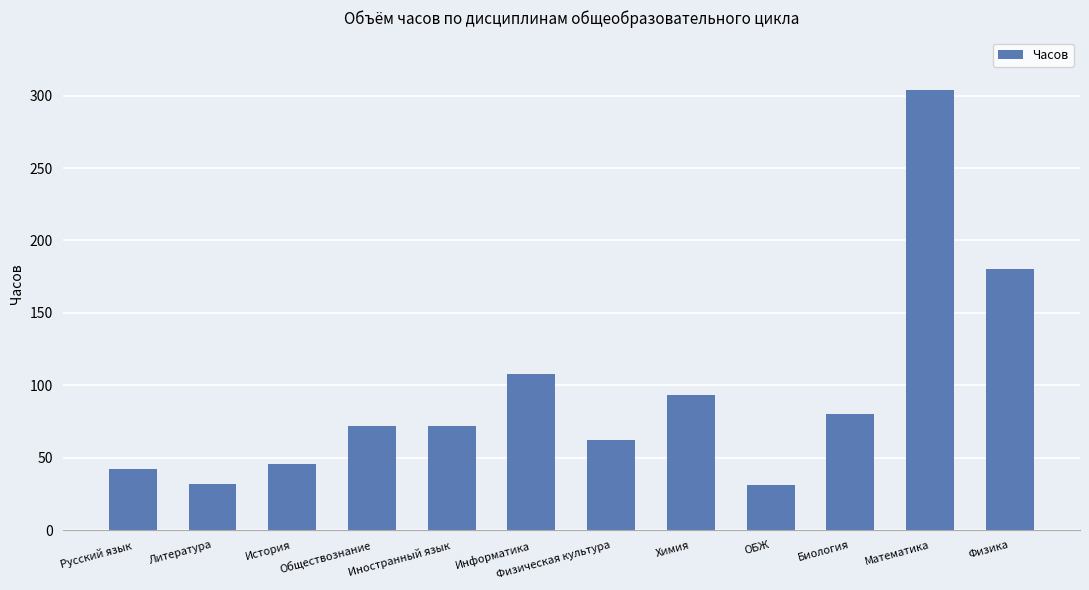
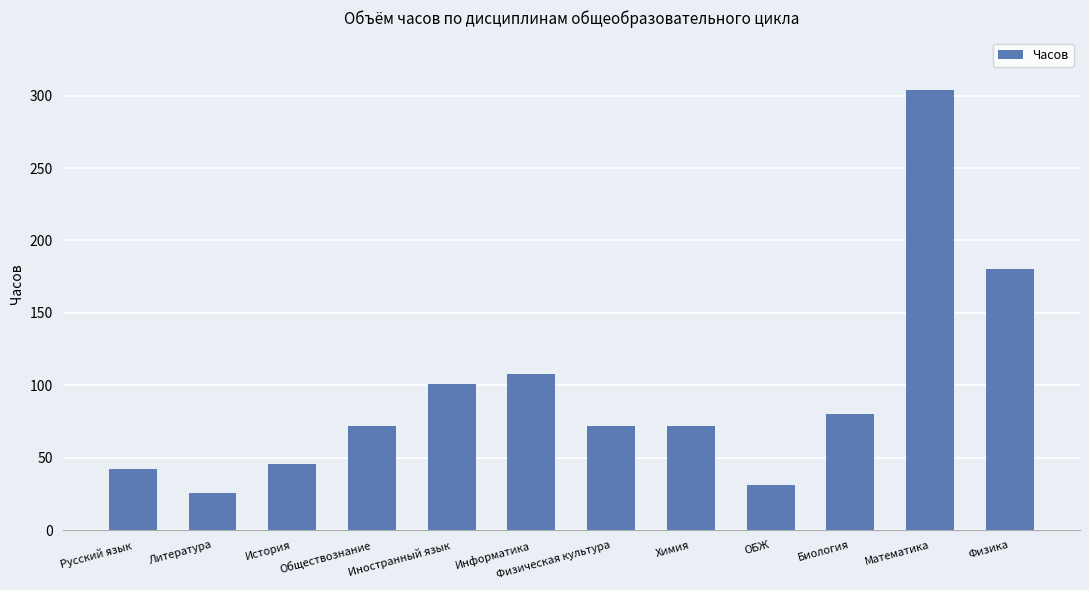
Литература: 32 -> 26
Иностранный язык: 72 -> 101
Физическая культура: 62 -> 72
Химия: 93 -> 72
